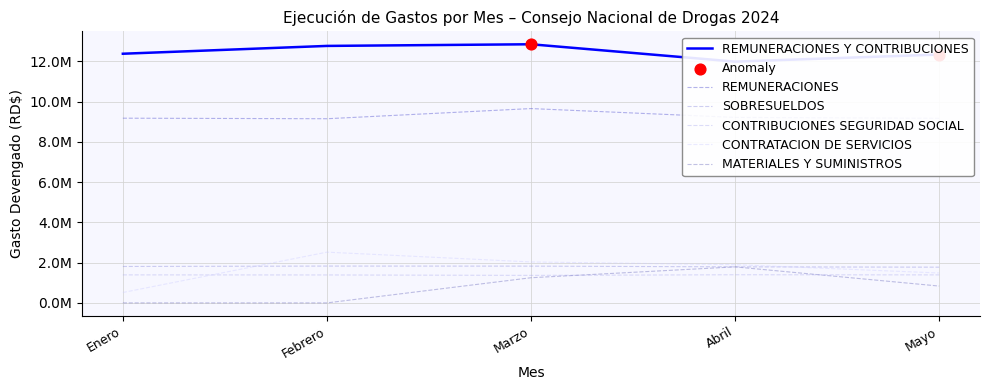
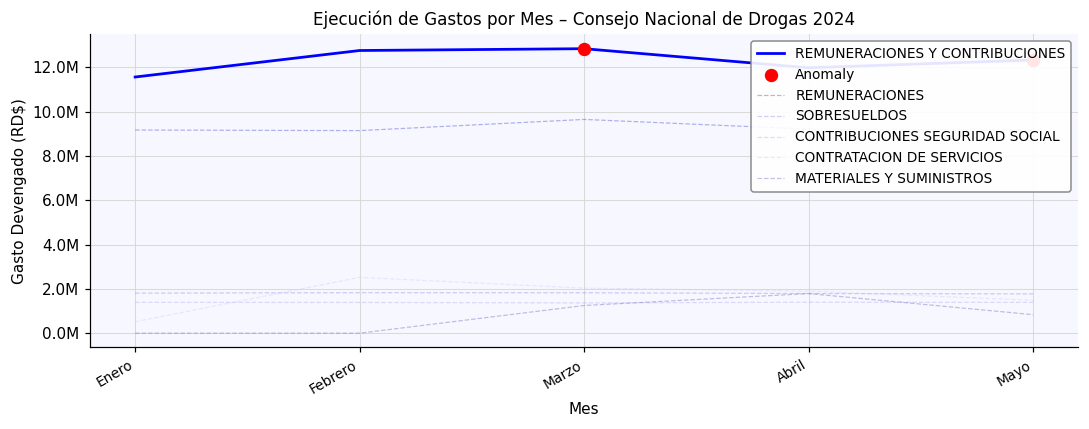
REMUNERACIONES Y CONTRIBUCIONES, Enero: 12400000 -> 11600000
